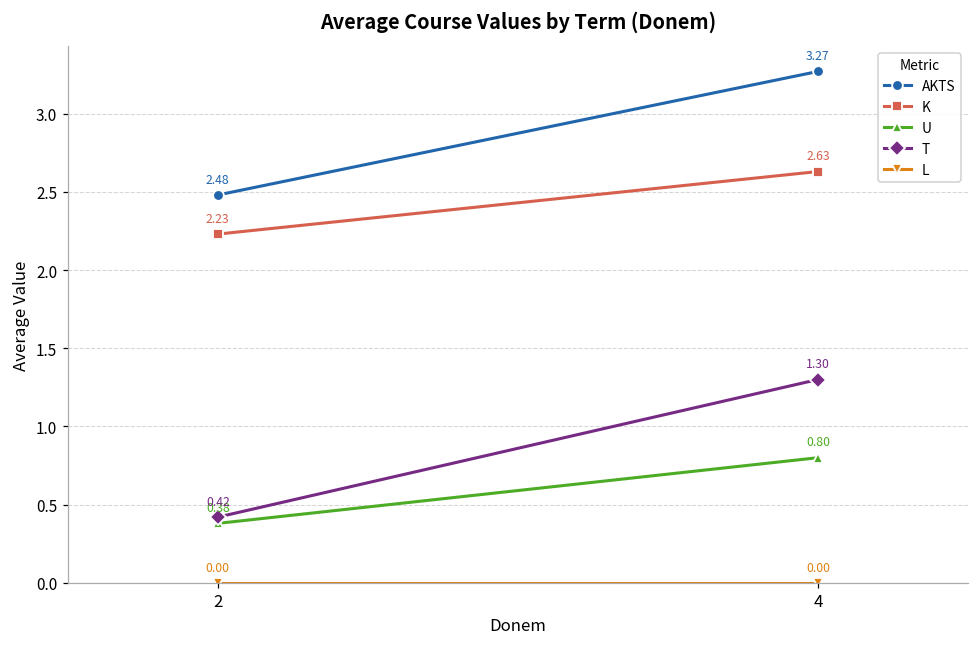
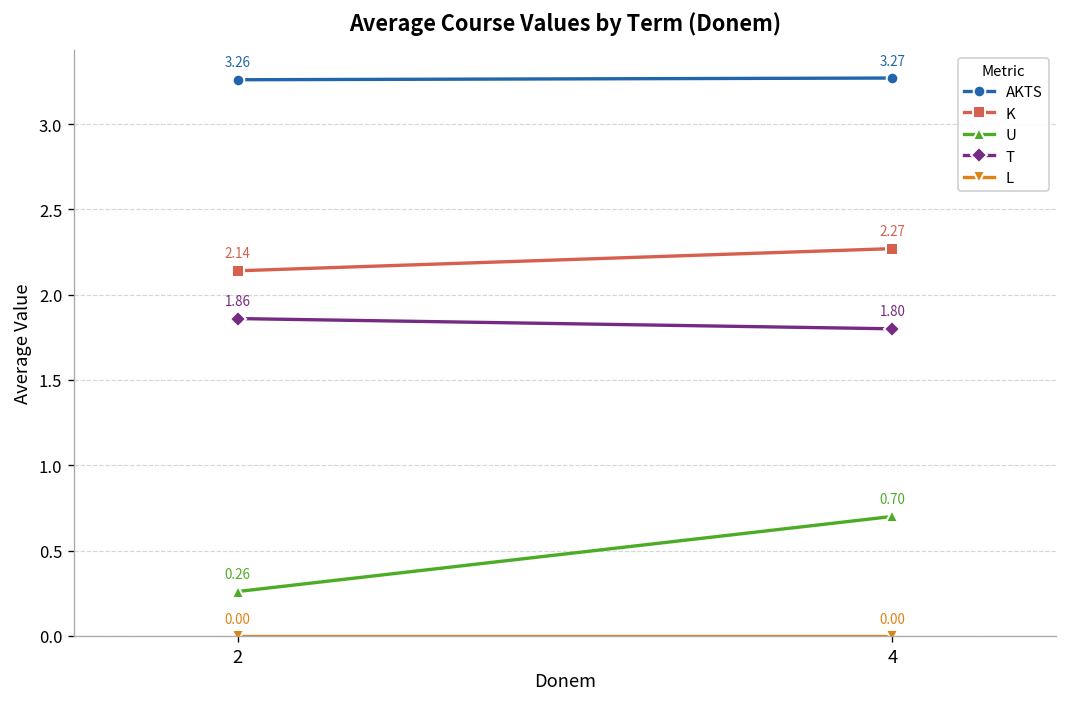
AKTS, 2: 2.48 -> 3.26
K, 2: 2.23 -> 2.14
U, 2: 0.38 -> 0.26
T, 2: 0.42 -> 1.86
K, 4: 2.63 -> 2.27
U, 4: 0.80 -> 0.70
T, 4: 1.30 -> 1.80
